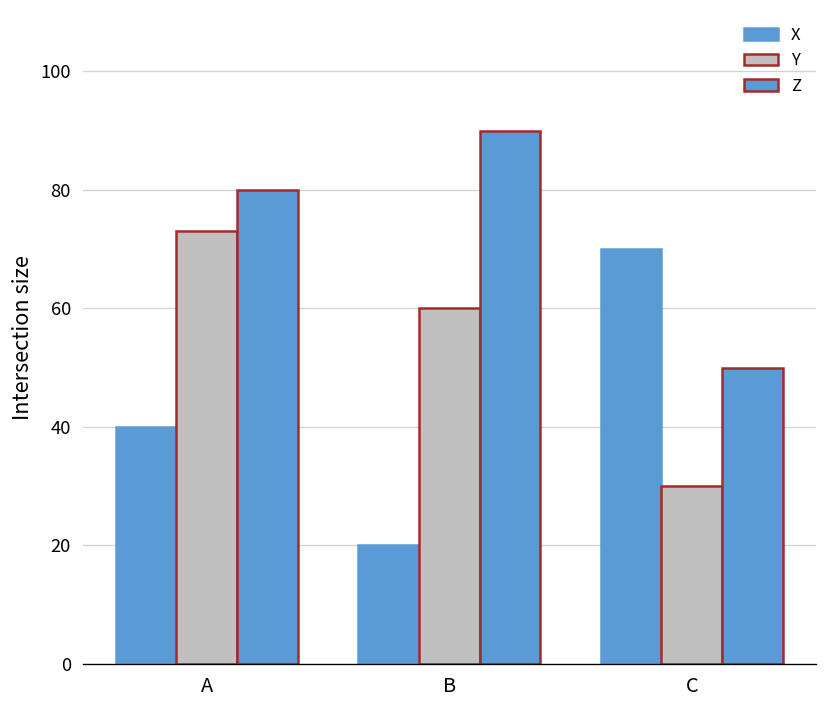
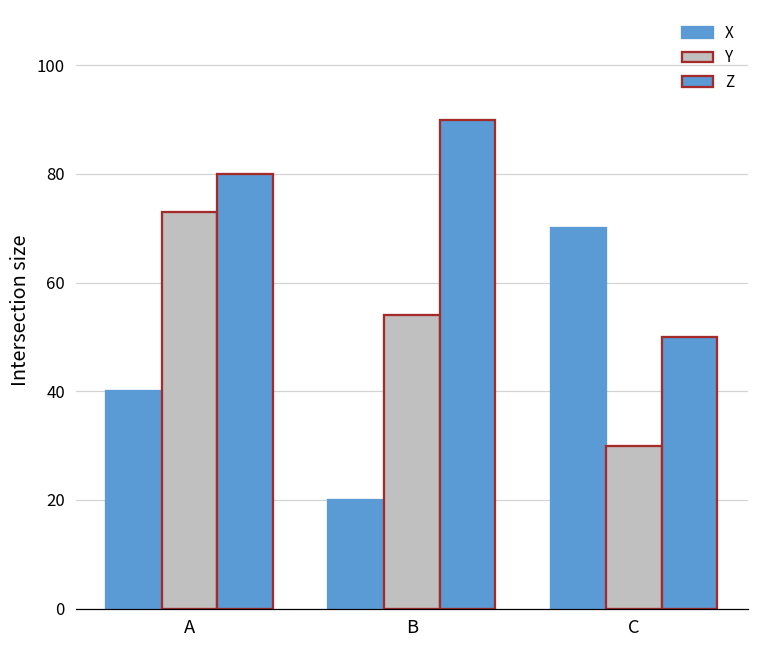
Y, B: 60 -> 54
